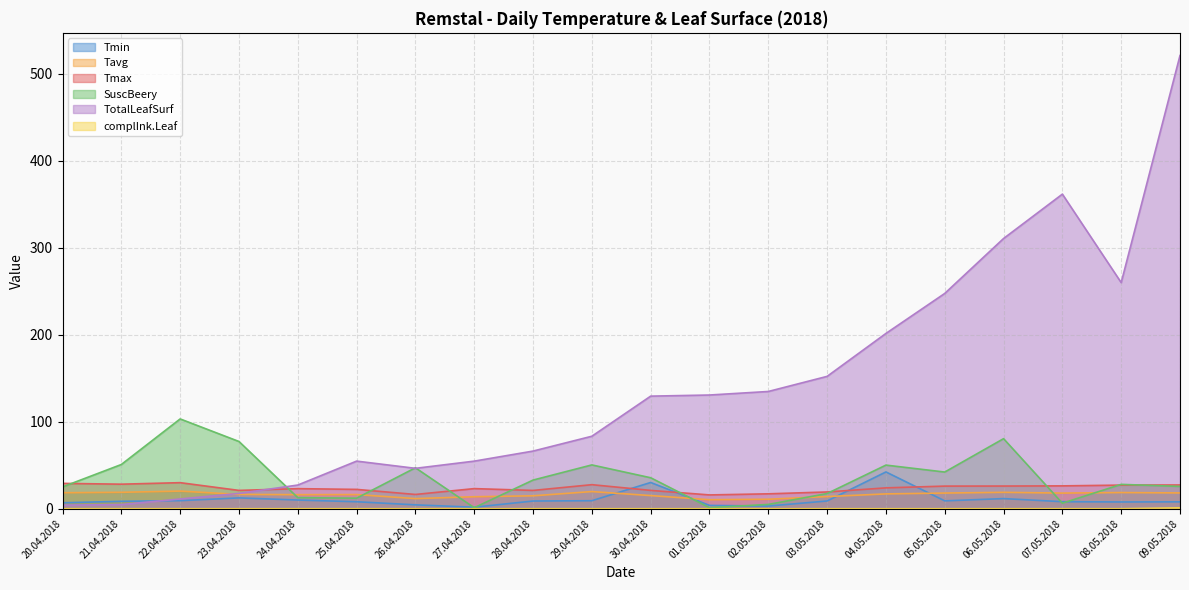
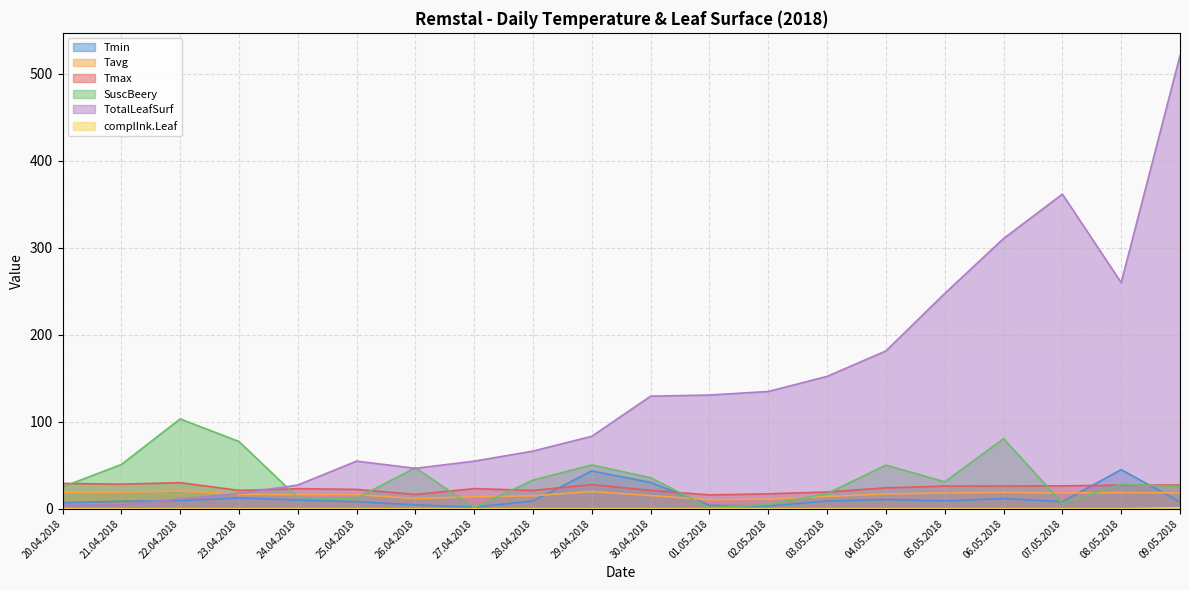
Tmin, 29.04.2018: 10 -> 40
Tmin, 04.05.2018: 40 -> 10
TotalLeafSurf, 04.05.2018: 200 -> 180
SuscBeery, 05.05.2018: 40 -> 30
Tmin, 08.05.2018: 10 -> 40
